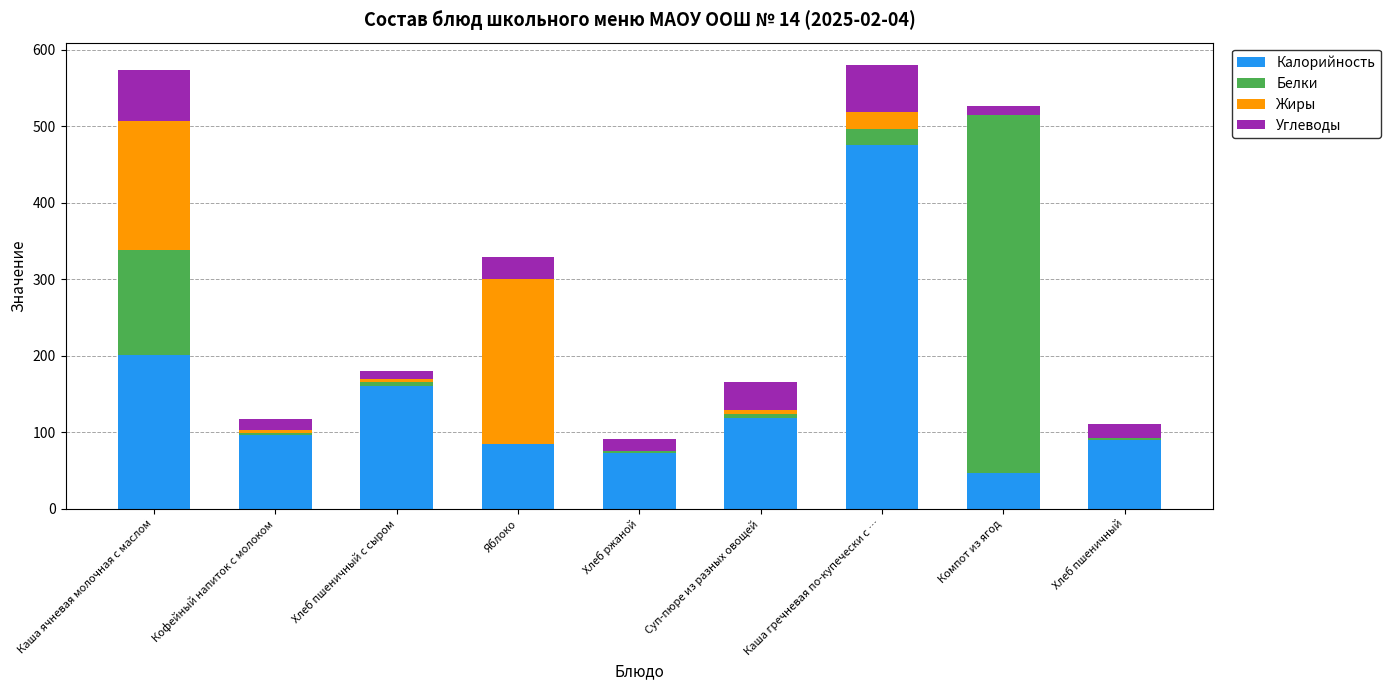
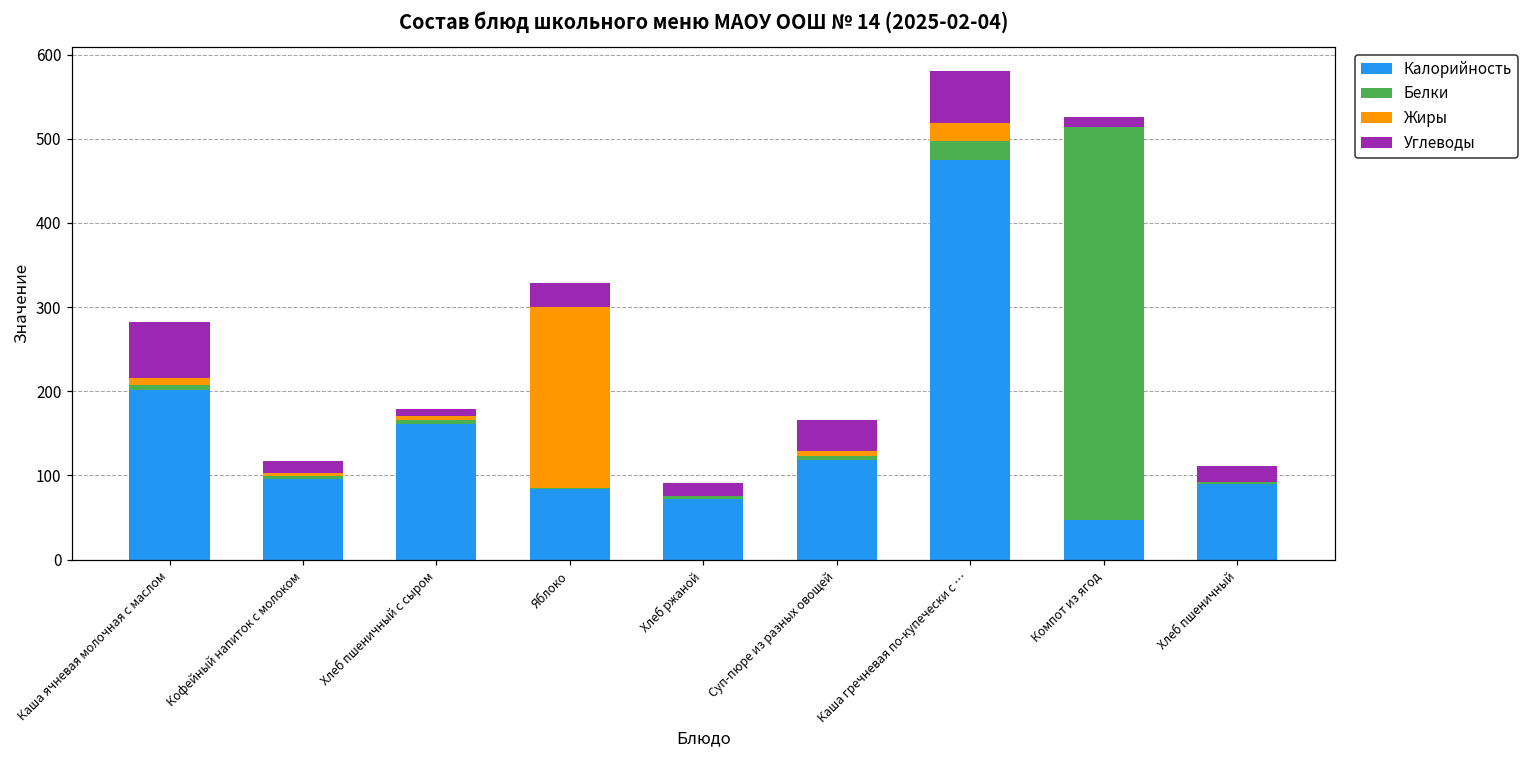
Белки, Каша ячневая молочная с маслом: 140 -> 10
Жиры, Каша ячневая молочная с маслом: 170 -> 10
